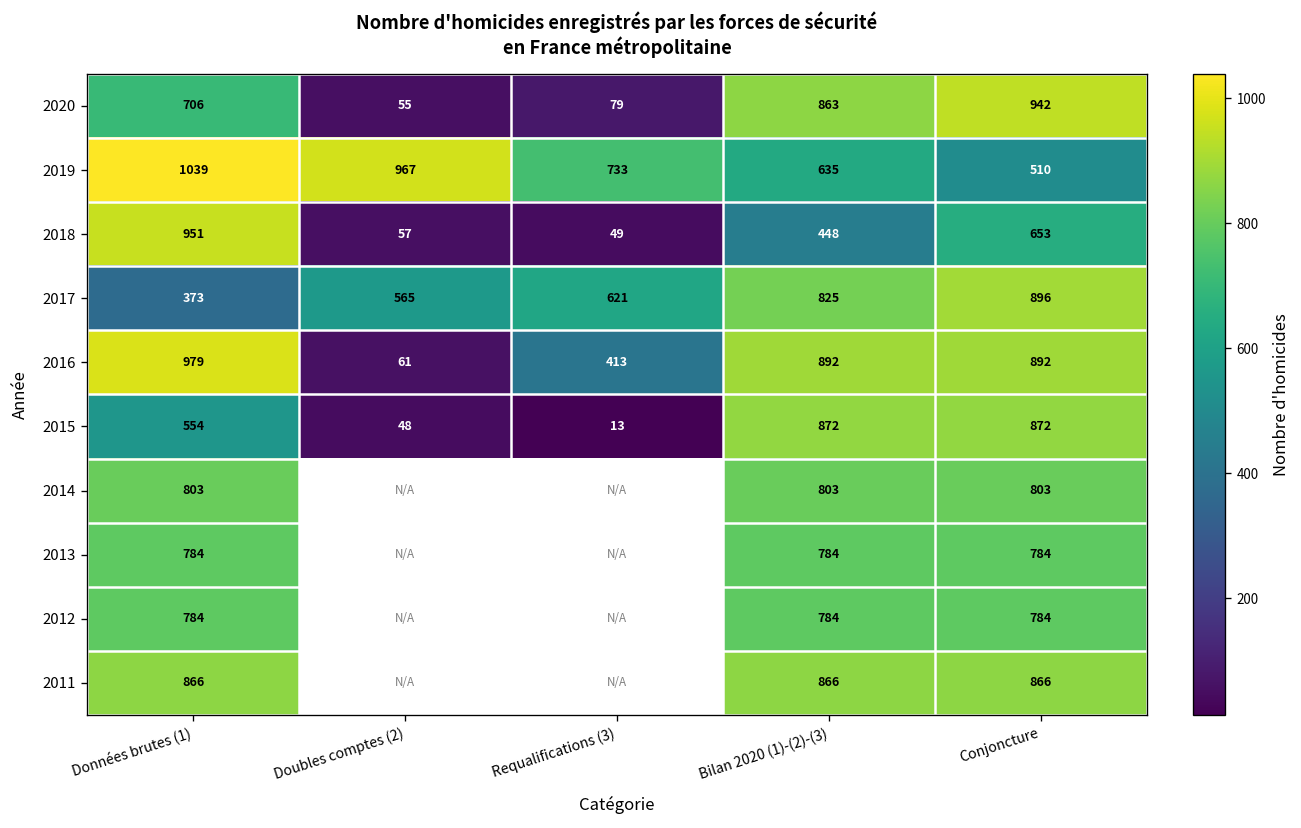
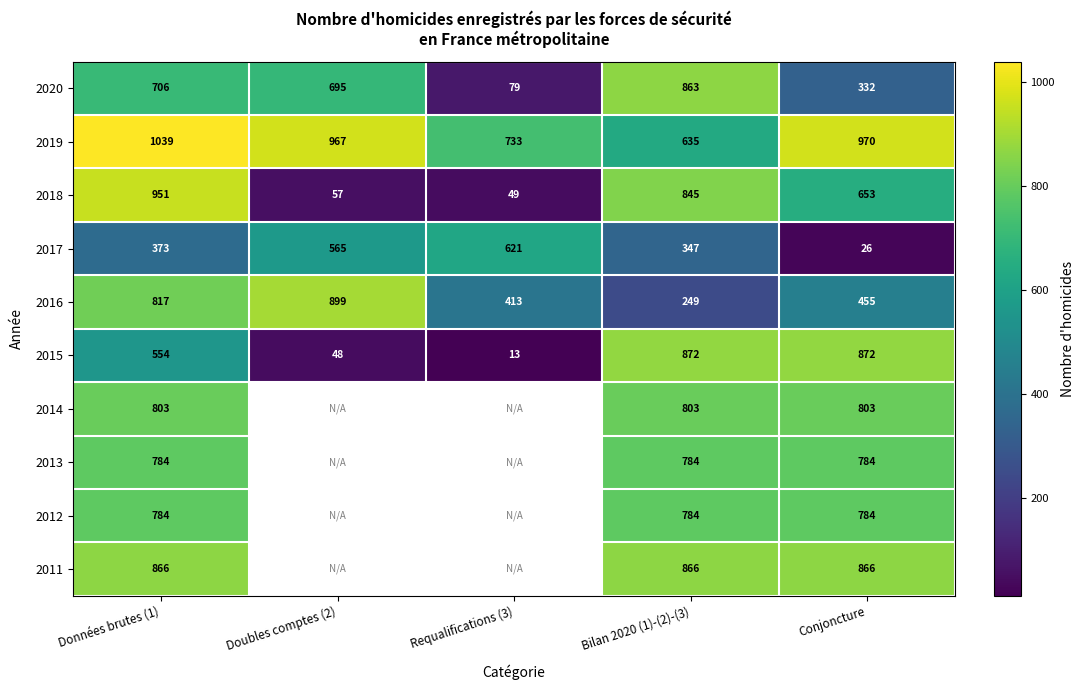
2020, Doubles comptes (2): 55 -> 695
2020, Conjoncture: 942 -> 332
2019, Conjoncture: 510 -> 970
2018, Bilan 2020 (1)-(2)-(3): 448 -> 845
2017, Bilan 2020 (1)-(2)-(3): 825 -> 347
2017, Conjoncture: 896 -> 26
2016, Données brutes (1): 979 -> 817
2016, Doubles comptes (2): 61 -> 899
2016, Bilan 2020 (1)-(2)-(3): 892 -> 249
2016, Conjoncture: 892 -> 455
